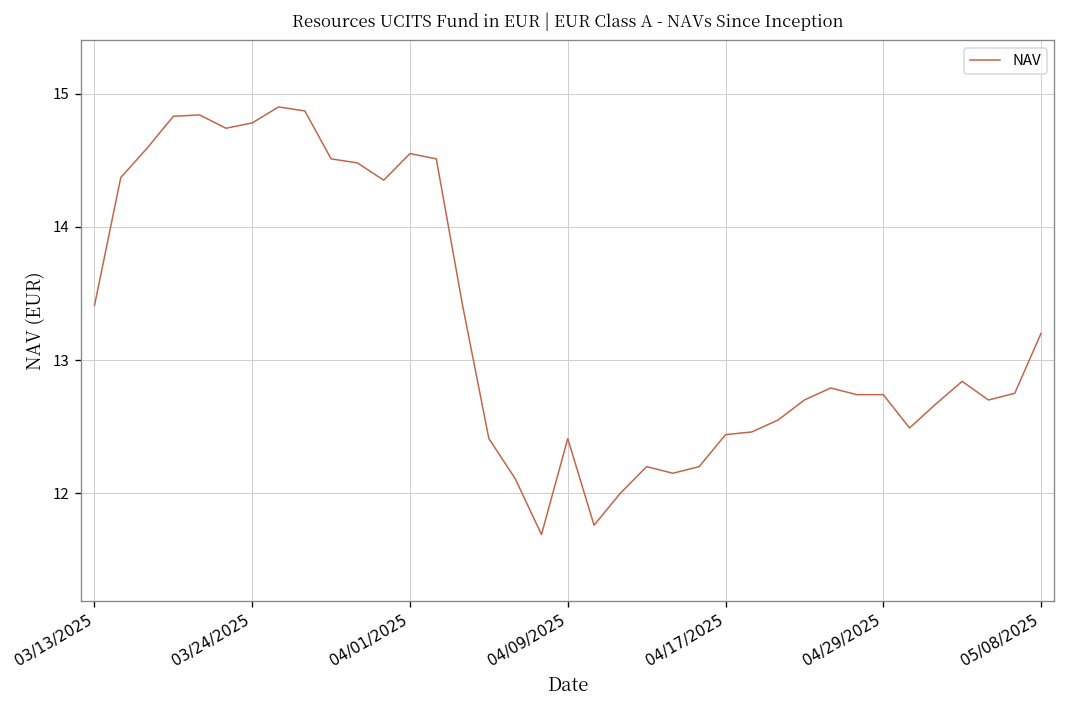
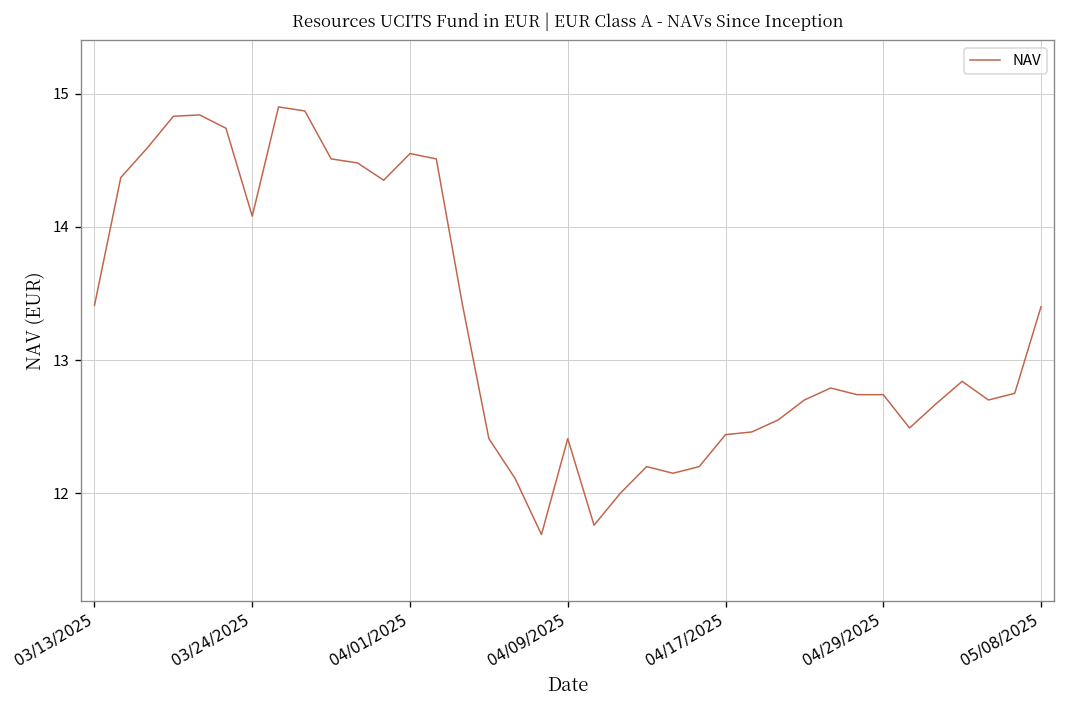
03/24/2025: 14.78 -> 14.08
05/08/2025: 13.2 -> 13.4
